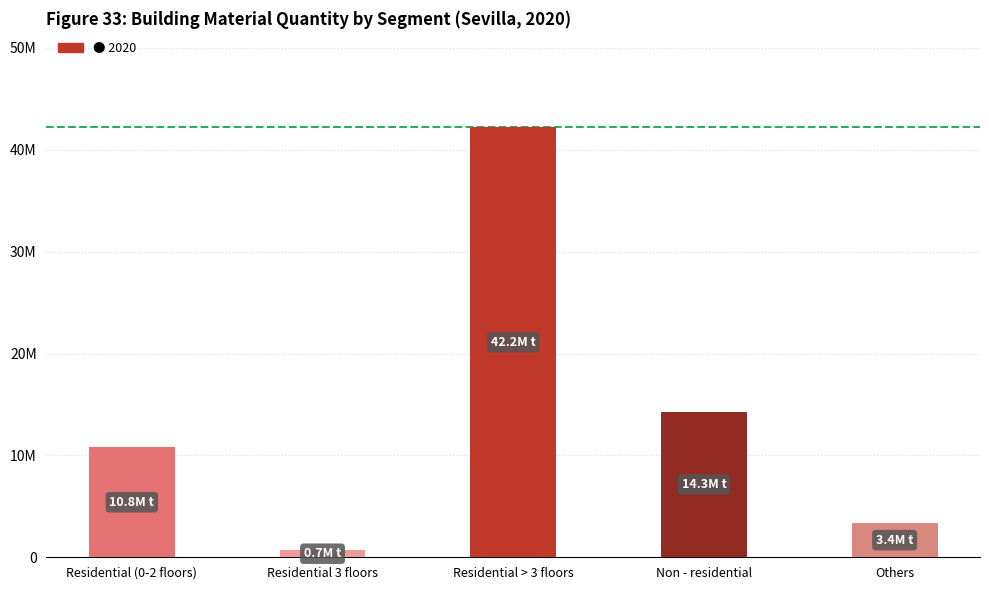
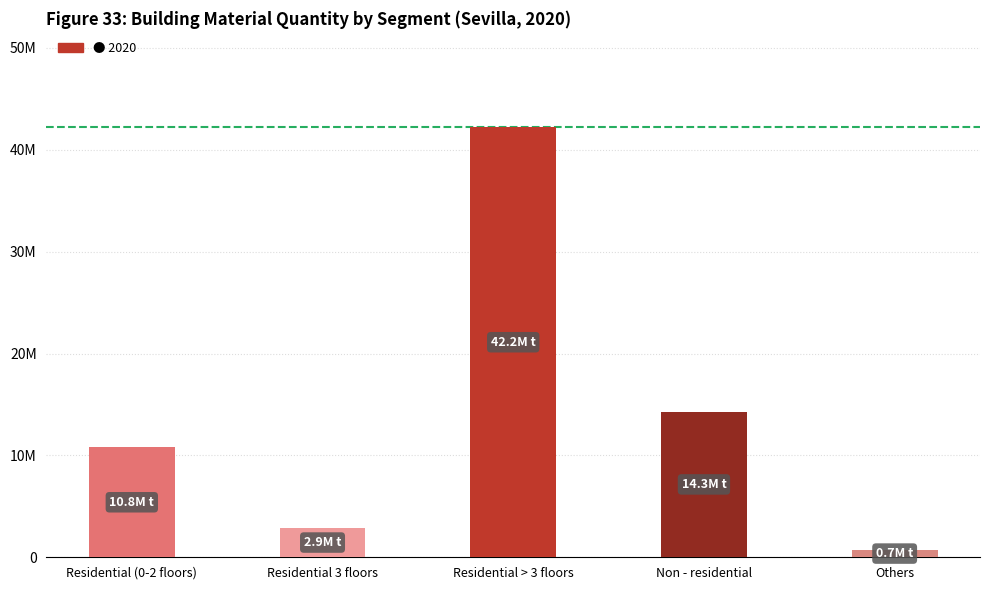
Residential 3 floors: 0.7M -> 2.9M
Others: 3.4M -> 0.7M
